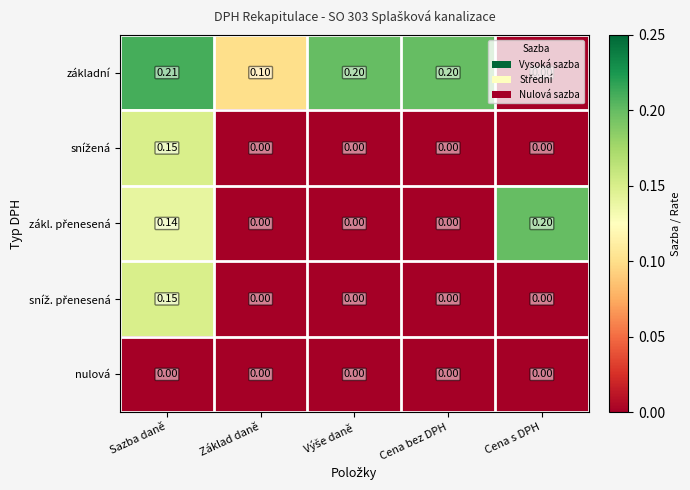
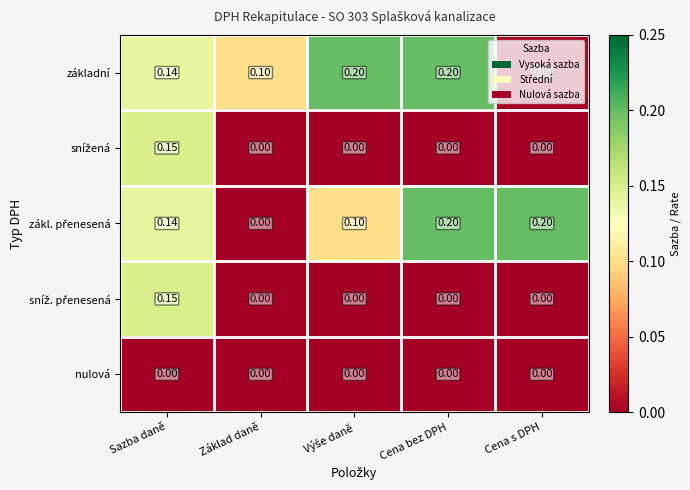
základní, Sazba daně: 0.21 -> 0.14
zákl. přenesená, Výše daně: 0.00 -> 0.10
zákl. přenesená, Cena bez DPH: 0.00 -> 0.20
